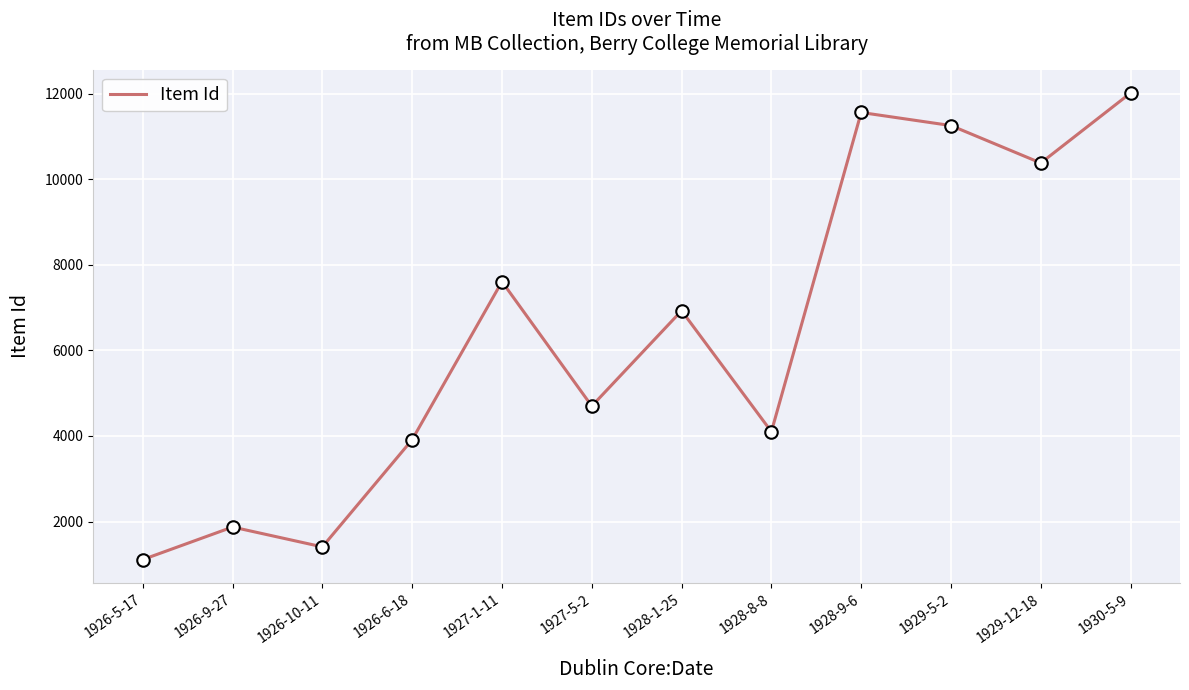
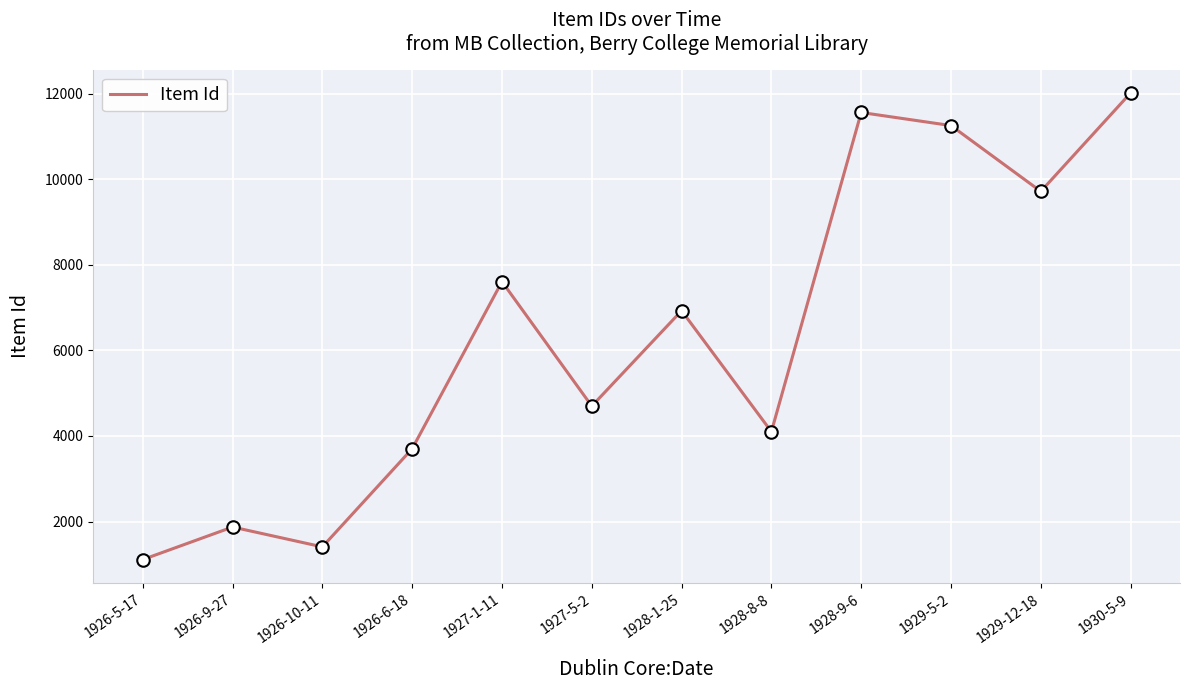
1926-6-18: 3900 -> 3700
1929-12-18: 10400 -> 9700
